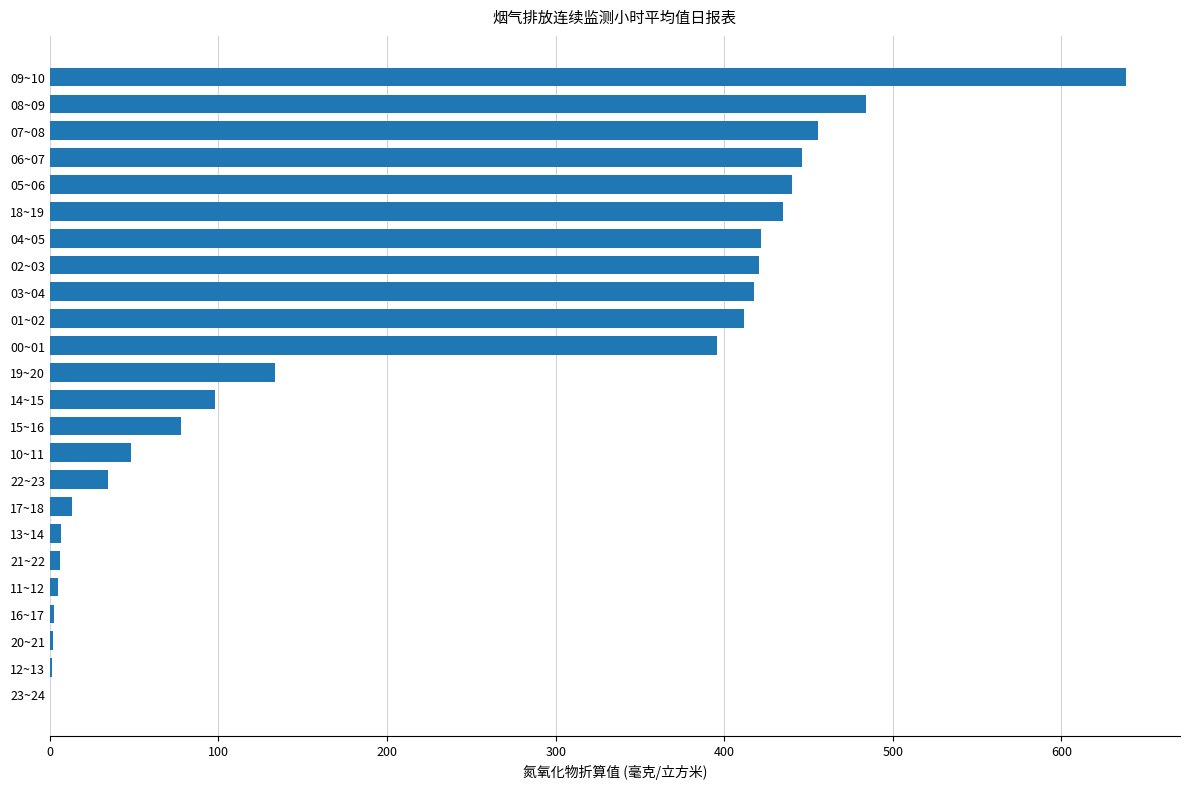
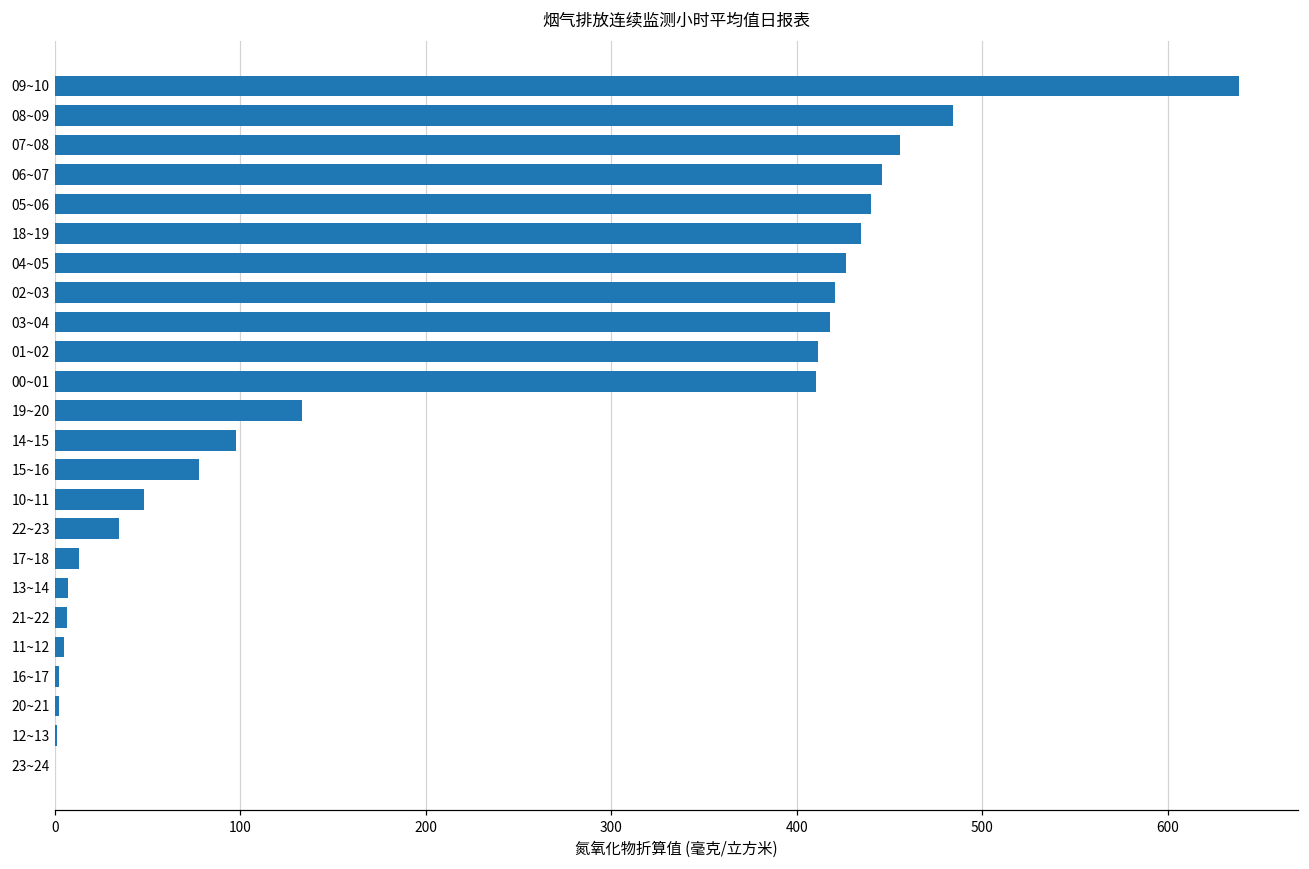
04~05: 422 -> 427
00~01: 396 -> 410
